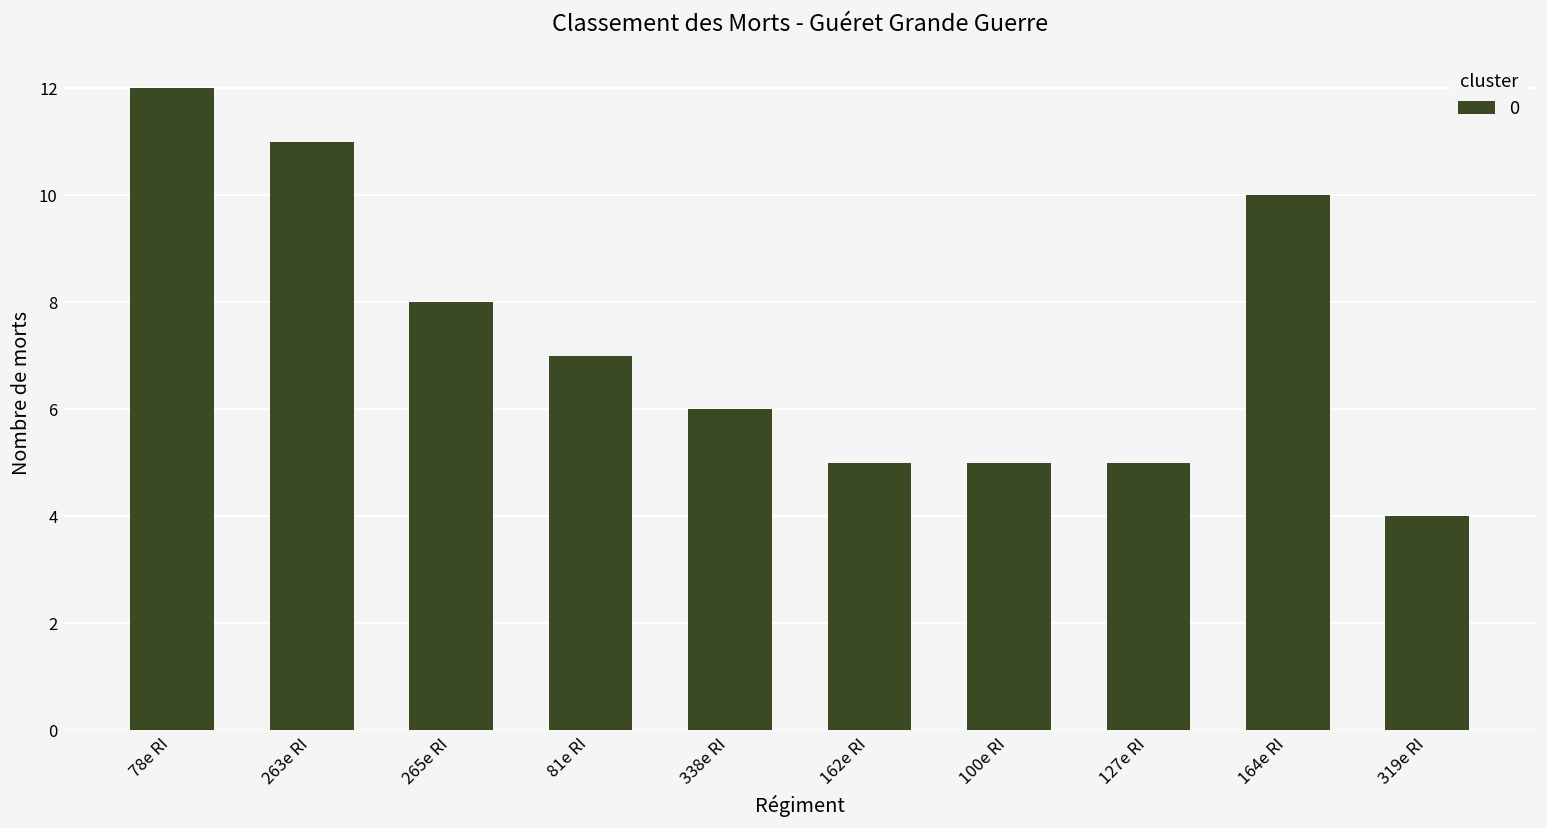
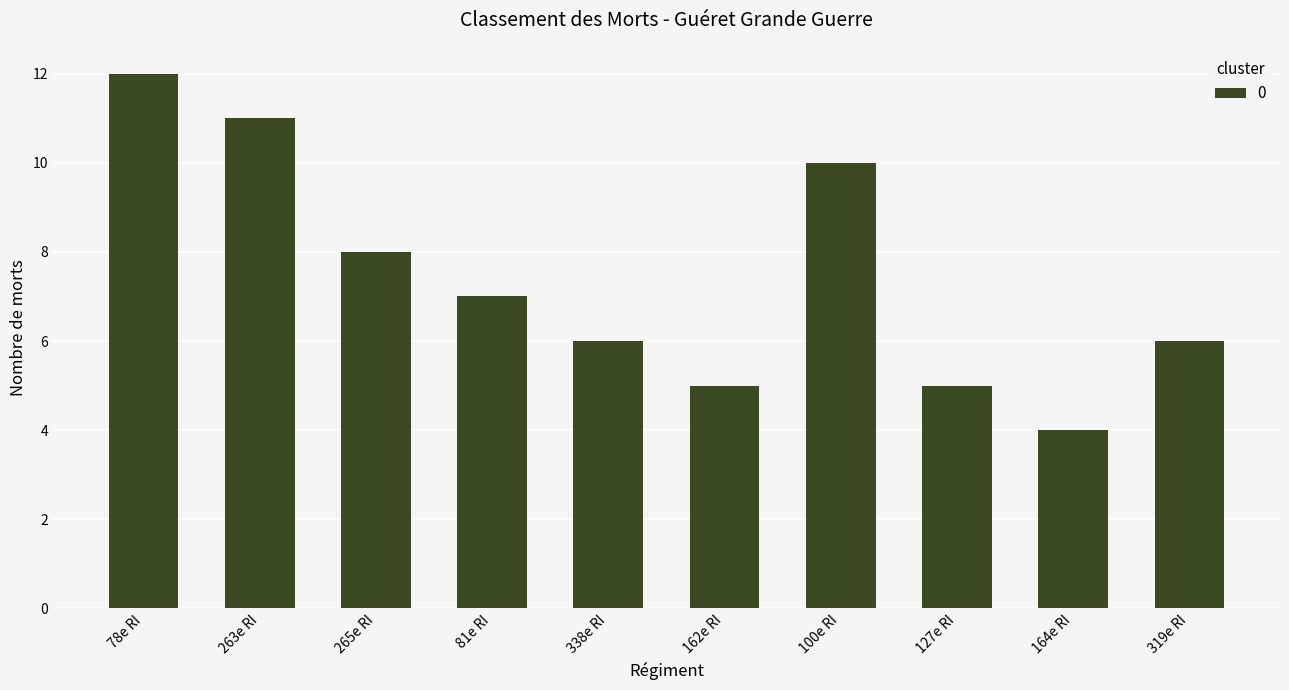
100e RI: 5 -> 10
164e RI: 10 -> 4
319e RI: 4 -> 6
